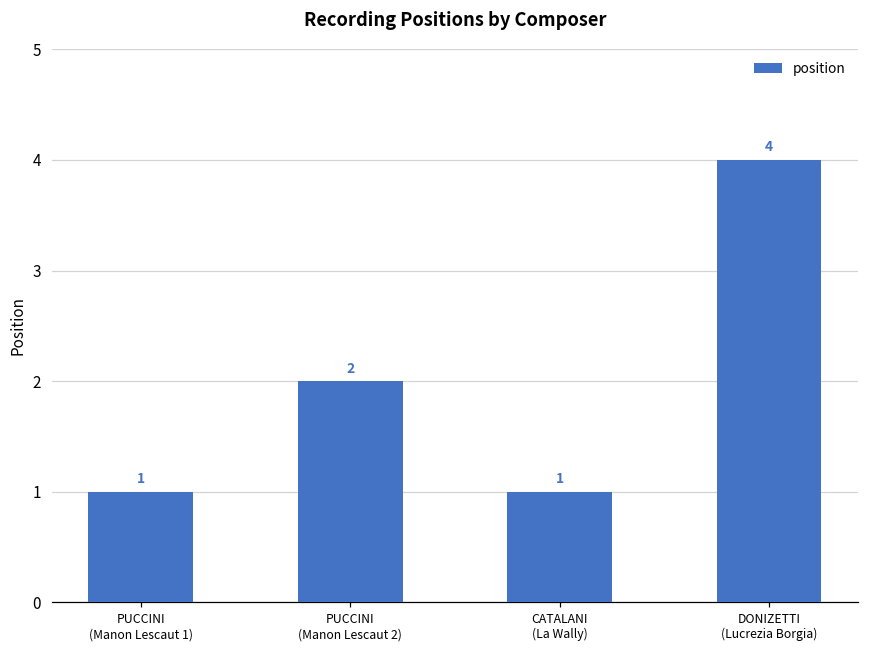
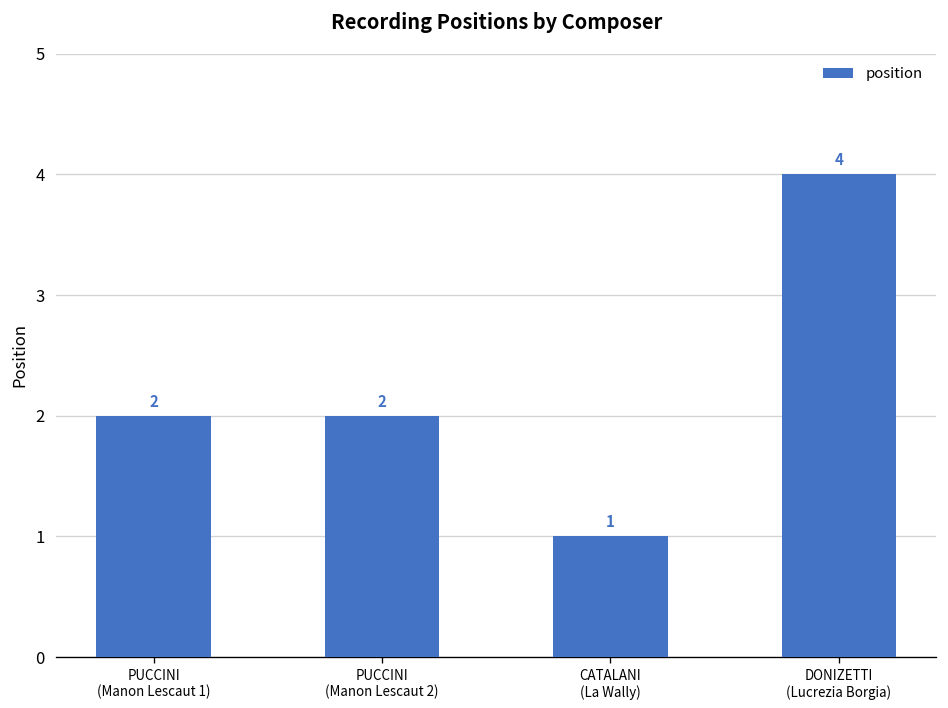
PUCCINI (Manon Lescaut 1): 1 -> 2
